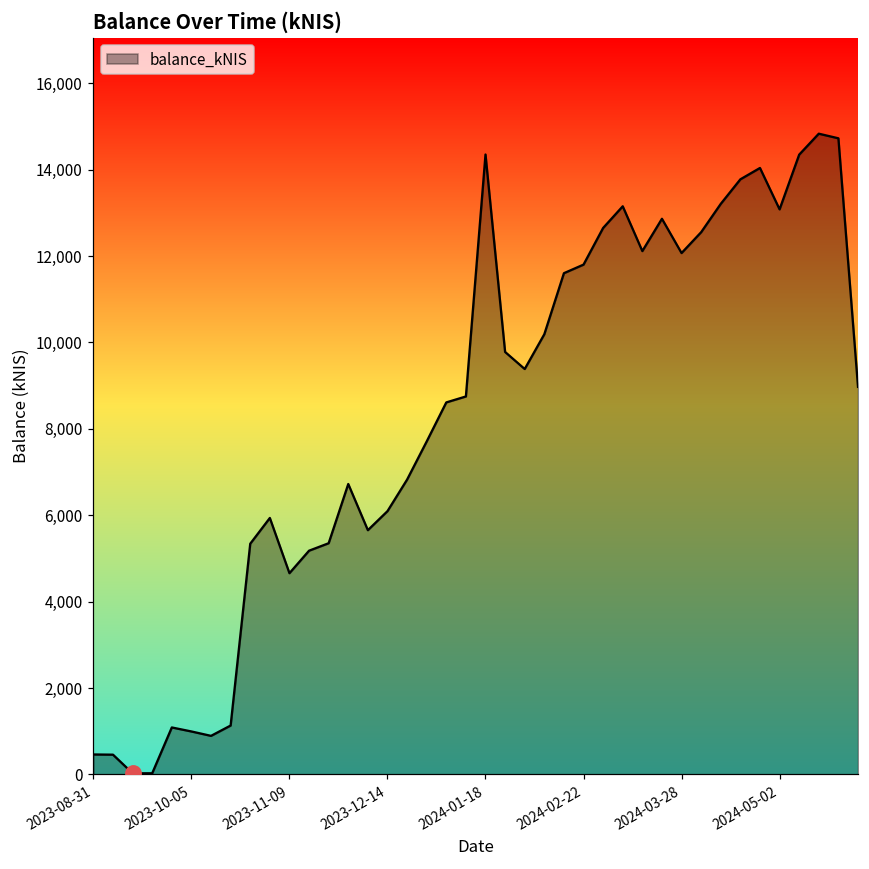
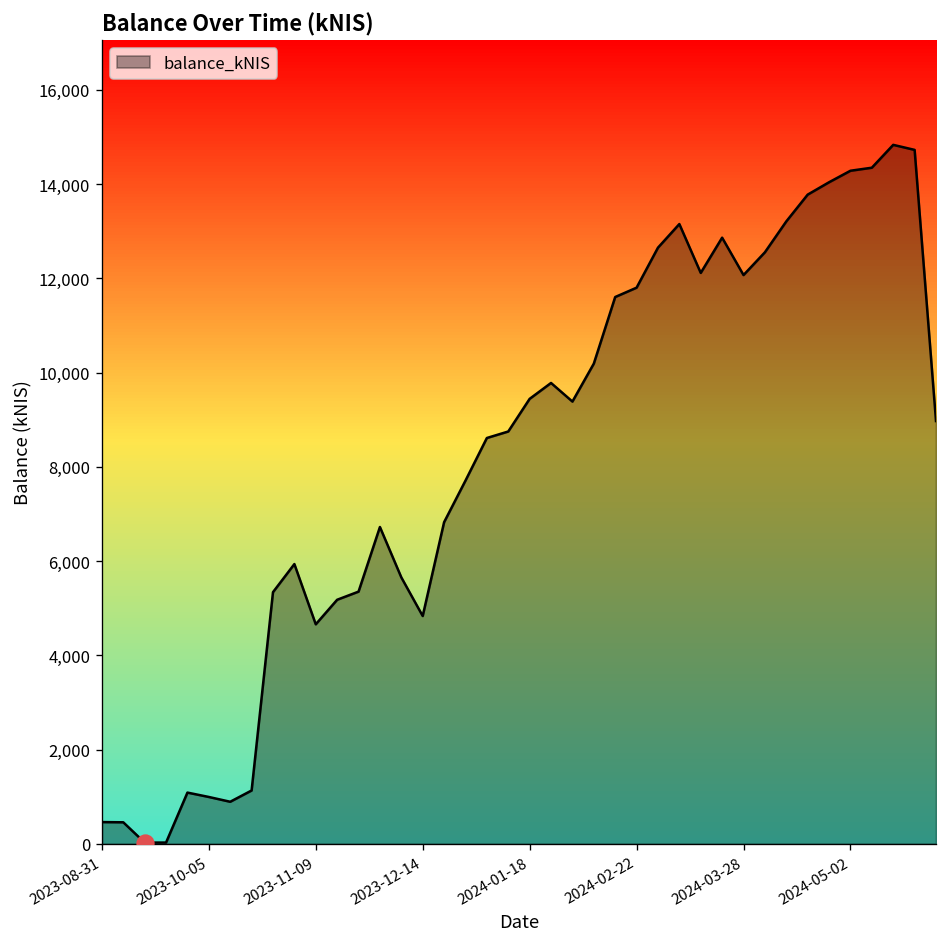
balance_kNIS, 2023-12-14: 6,100 -> 4,800
balance_kNIS, 2024-01-18: 14,300 -> 9,400
balance_kNIS, 2024-05-02: 13,100 -> 14,300
